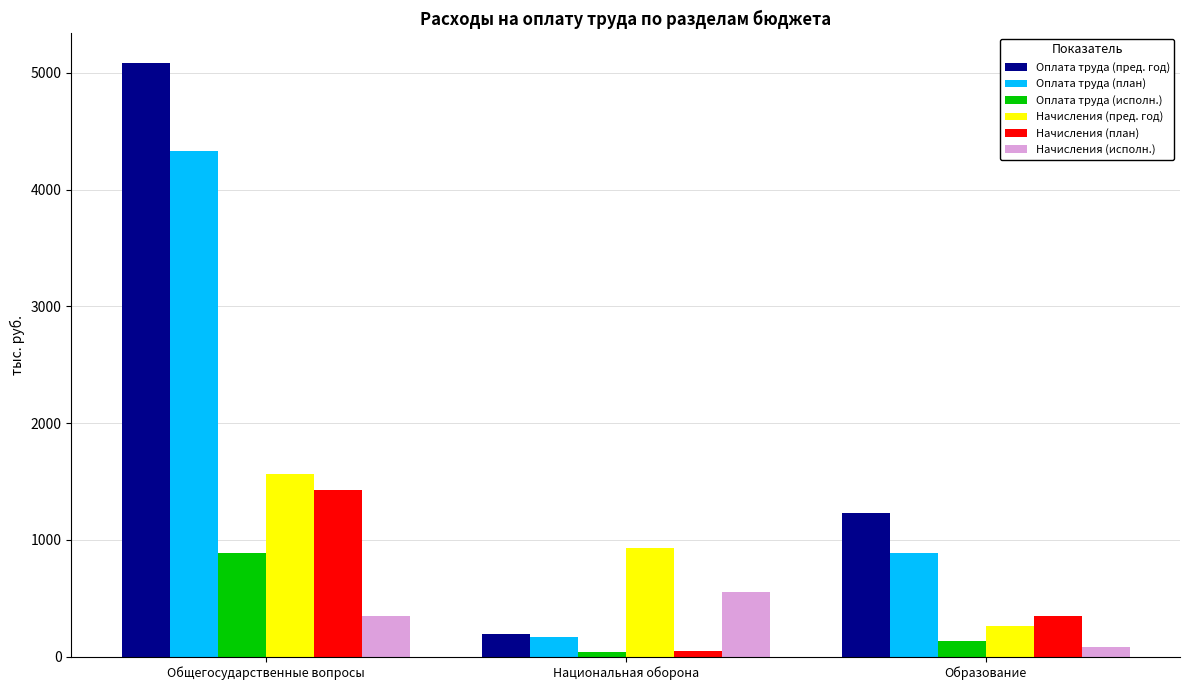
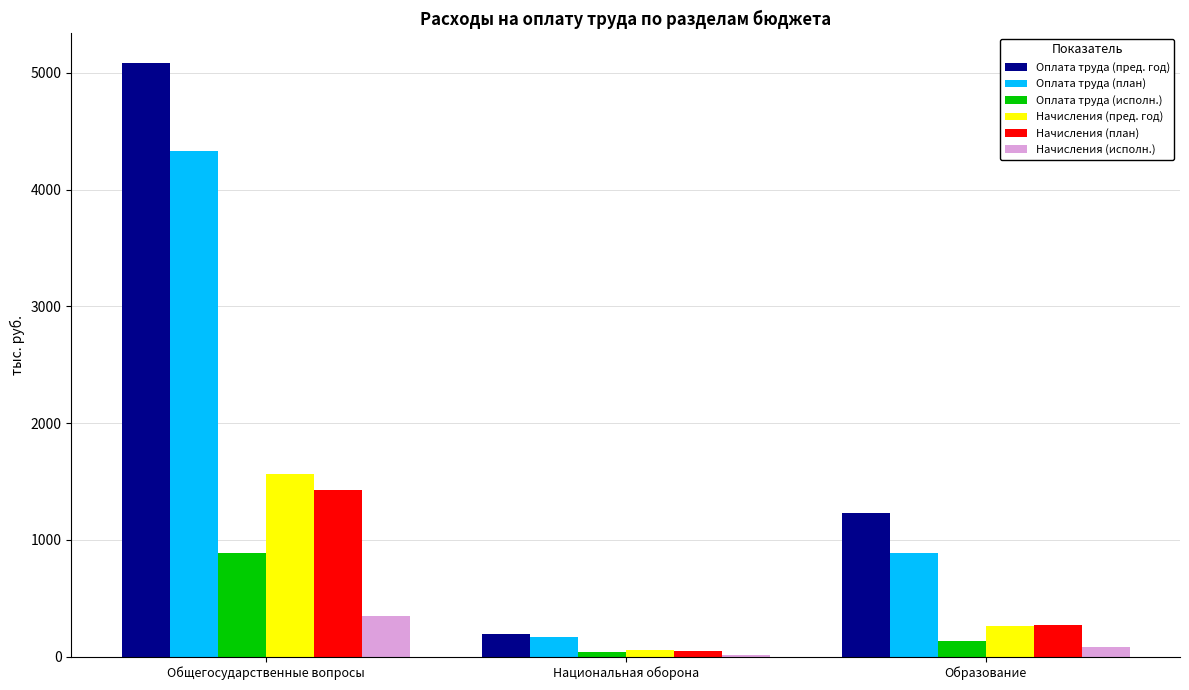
Начисления (пред. год), Национальная оборона: 930 -> 60
Начисления (исполн.), Национальная оборона: 560 -> 10
Начисления (план), Образование: 350 -> 270
